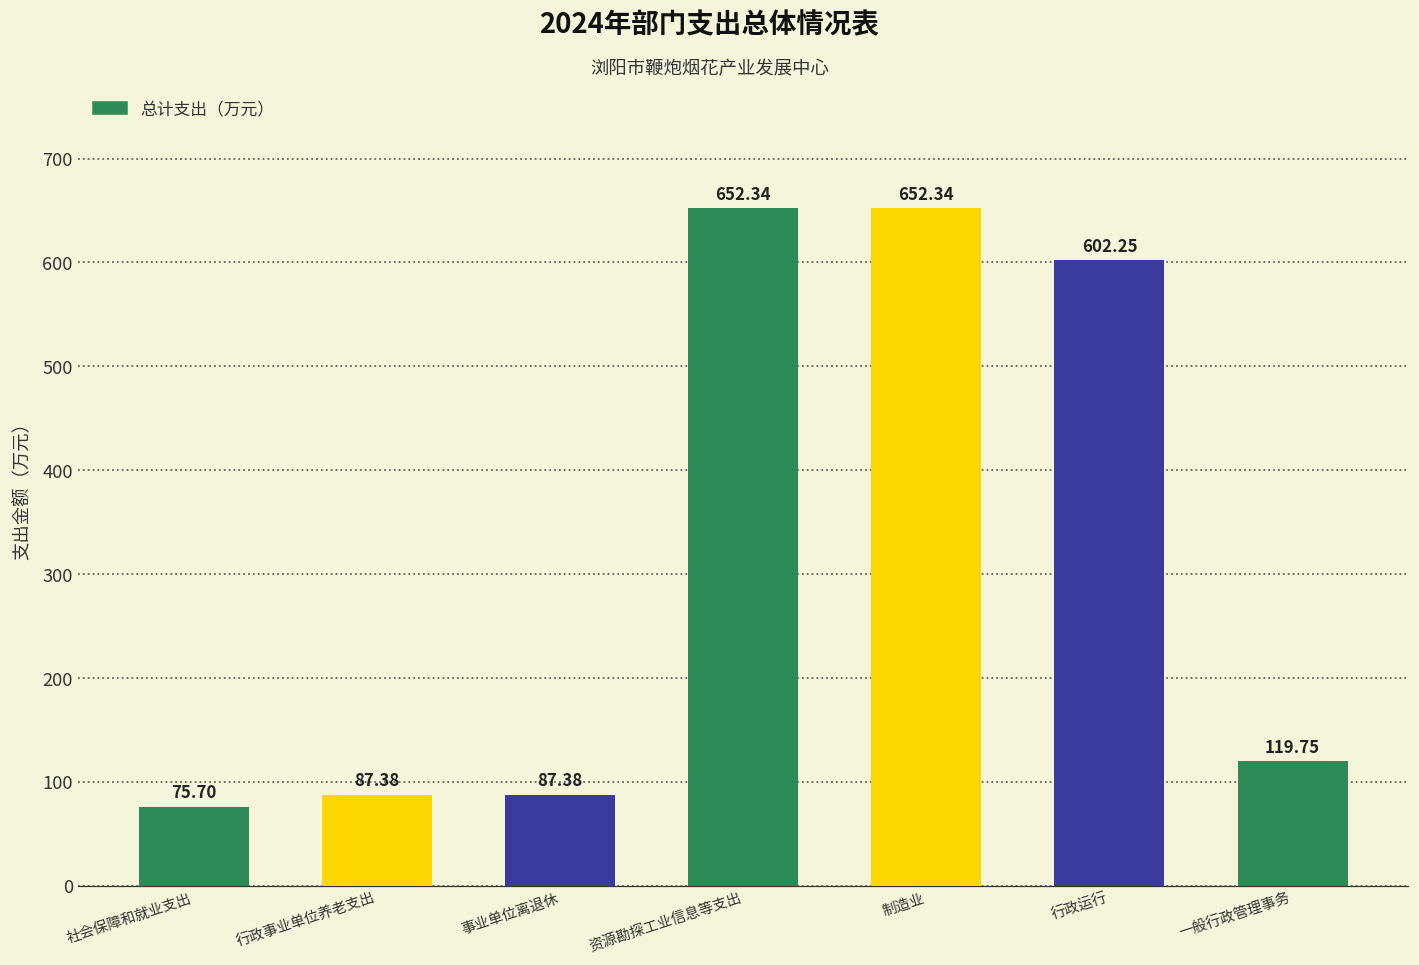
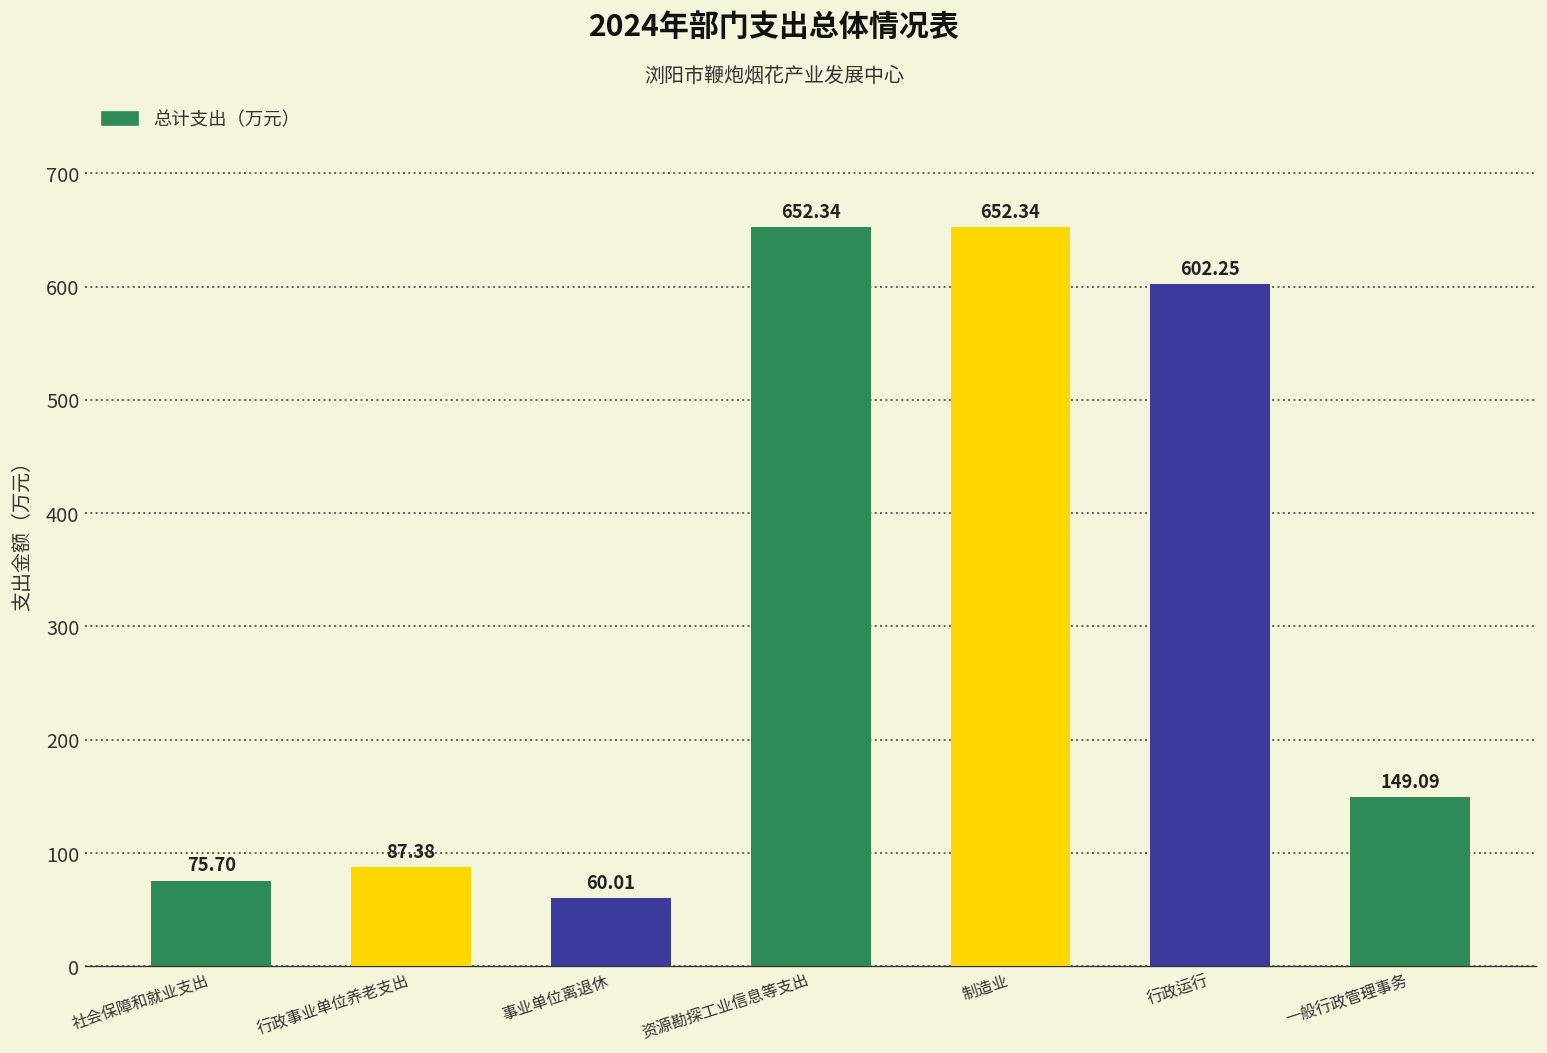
事业单位离退休: 87.38 -> 60.01
一般行政管理事务: 119.75 -> 149.09
